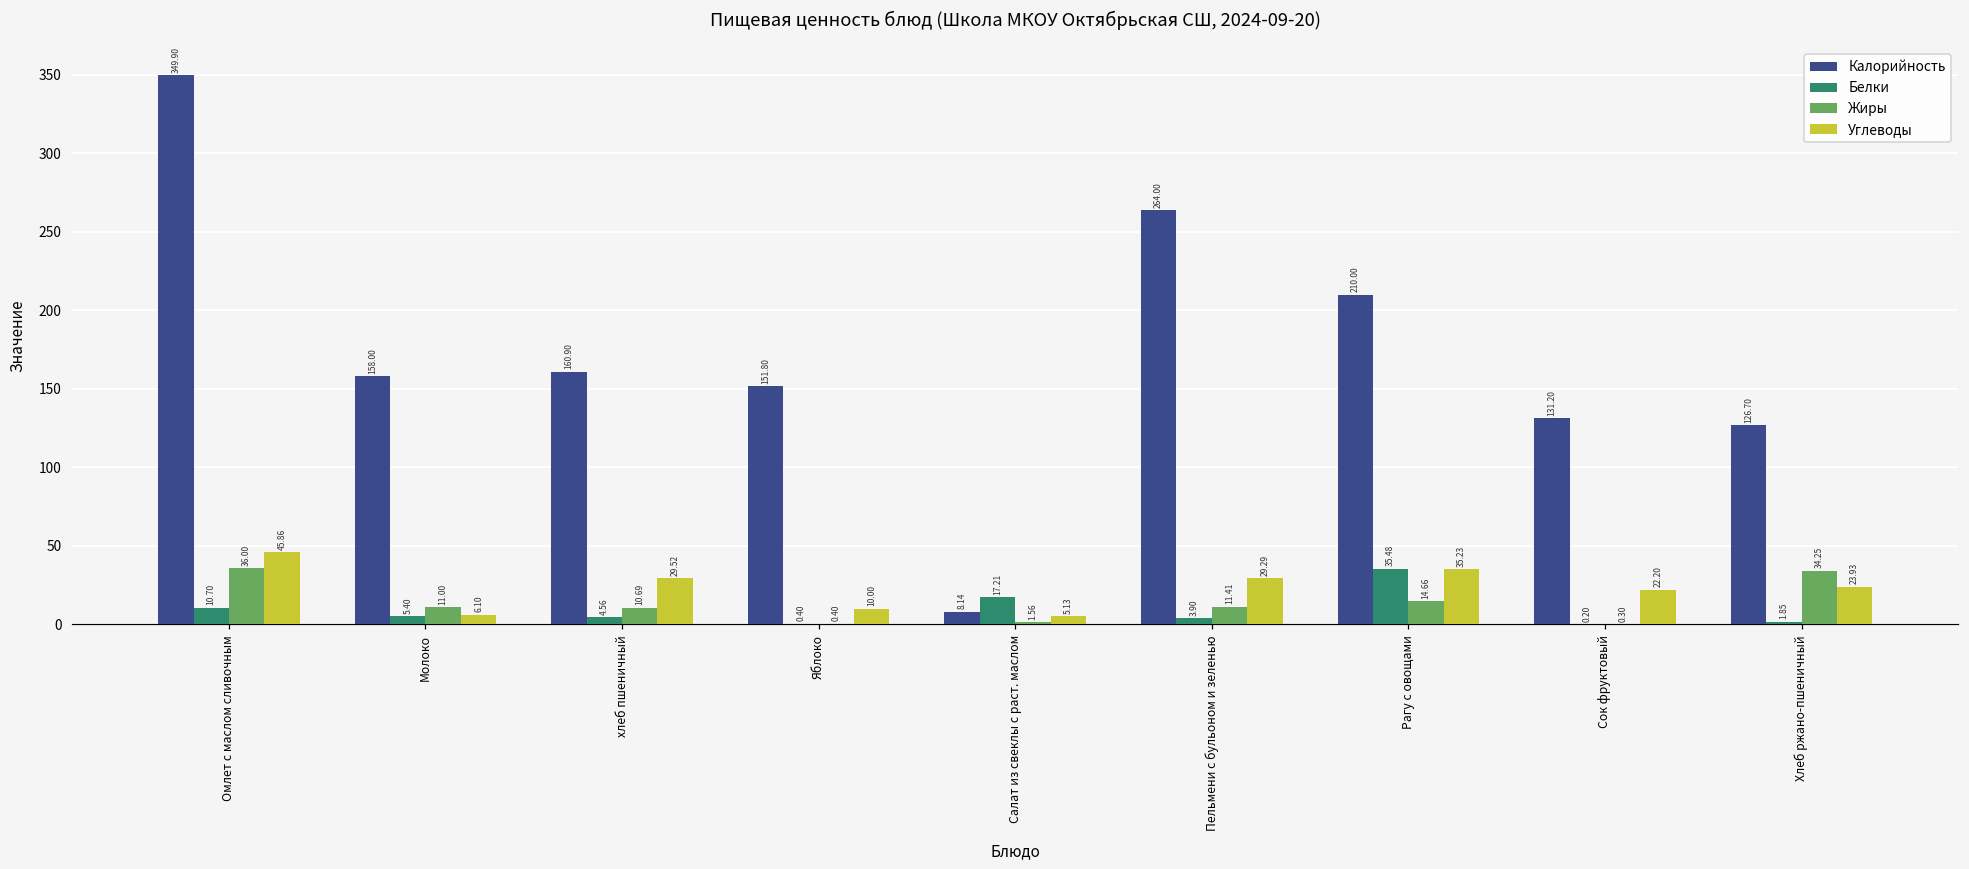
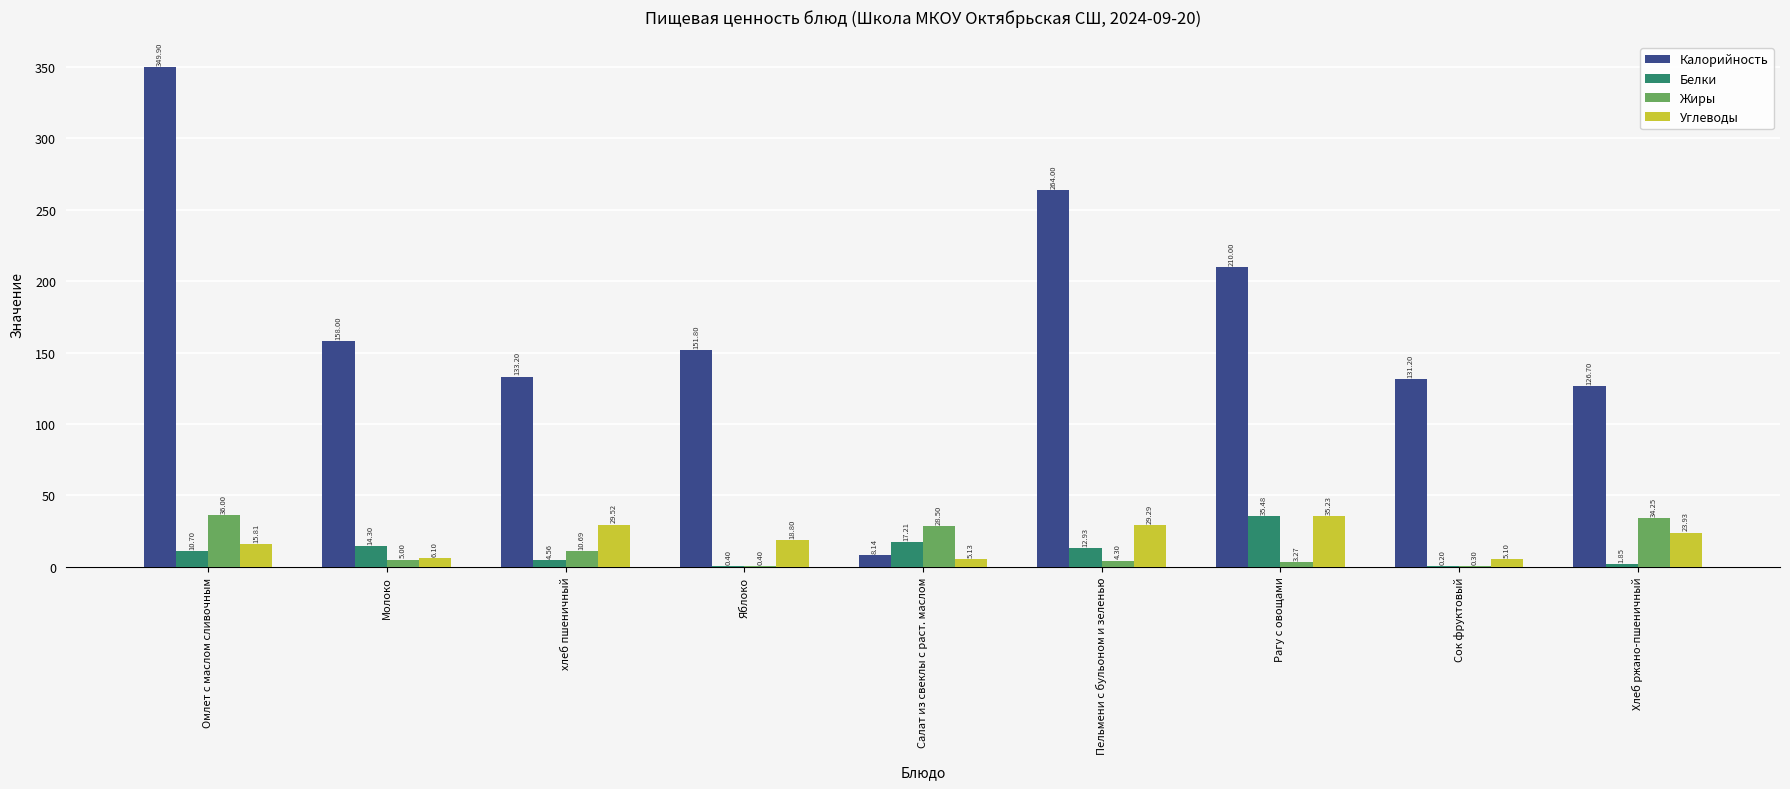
Углеводы, Омлет с маслом сливочным: 45.86 -> 15.81
Белки, Молоко: 5.40 -> 14.30
Жиры, Молоко: 11.00 -> 5.00
Калорийность, хлеб пшеничный: 160.90 -> 133.20
Углеводы, Яблоко: 10.00 -> 18.80
Жиры, Салат из свеклы с раст. маслом: 1.56 -> 28.50
Белки, Пельмени с бульоном и зеленью: 3.90 -> 12.93
Жиры, Пельмени с бульоном и зеленью: 11.41 -> 4.30
Жиры, Рагу с овощами: 14.66 -> 3.27
Углеводы, Сок фруктовый: 22.20 -> 5.10
